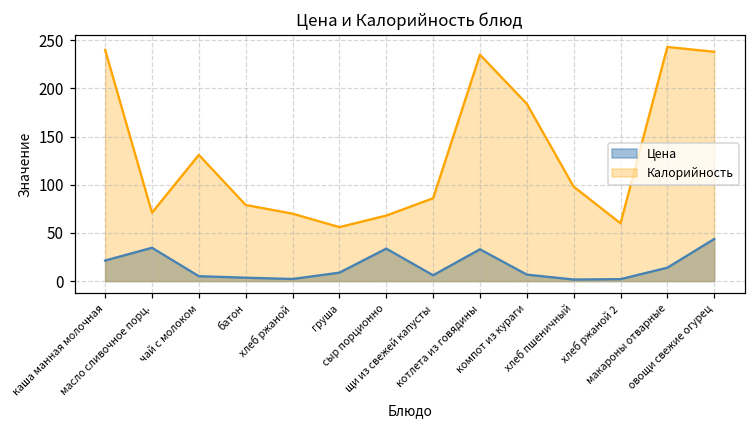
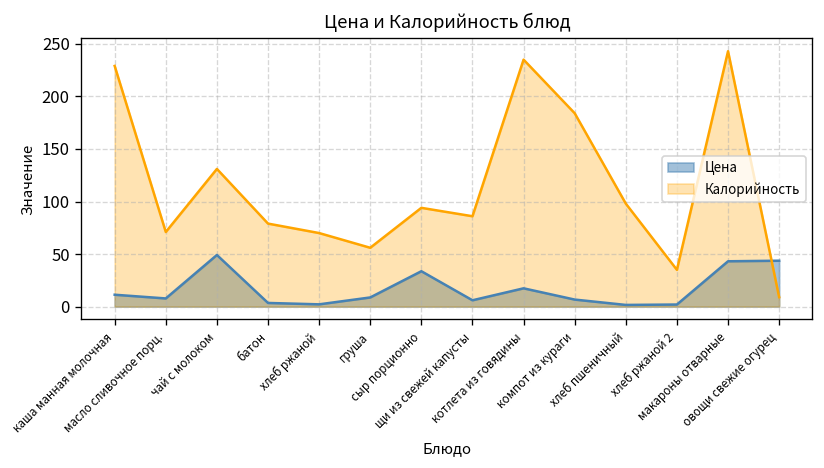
Цена, каша манная молочная: 20 -> 10
Калорийность, каша манная молочная: 240 -> 230
Цена, масло сливочное порц.: 30 -> 10
Цена, чай с молоком: 10 -> 50
Калорийность, сыр порционно: 70 -> 90
Цена, котлета из говядины: 30 -> 20
Калорийность, хлеб ржаной 2: 60 -> 40
Цена, макароны отварные: 10 -> 40
Калорийность, овощи свежие огурец: 240 -> 10
